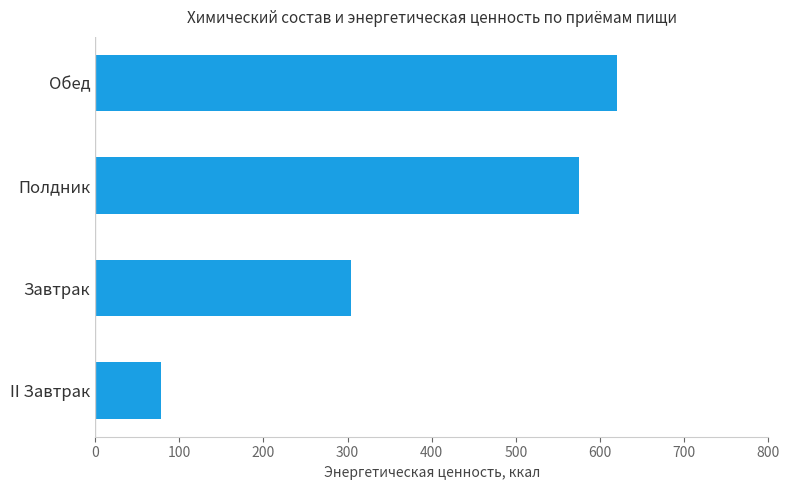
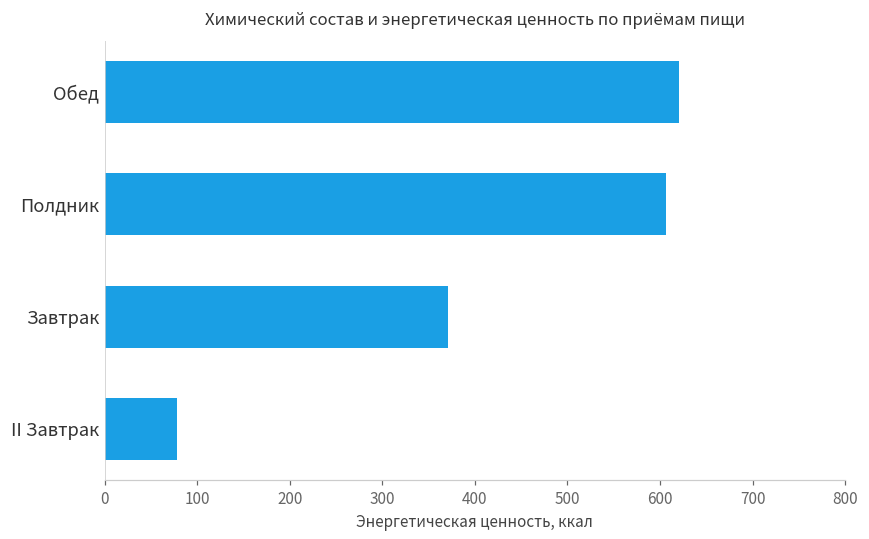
Полдник: 570 -> 610
Завтрак: 300 -> 370
